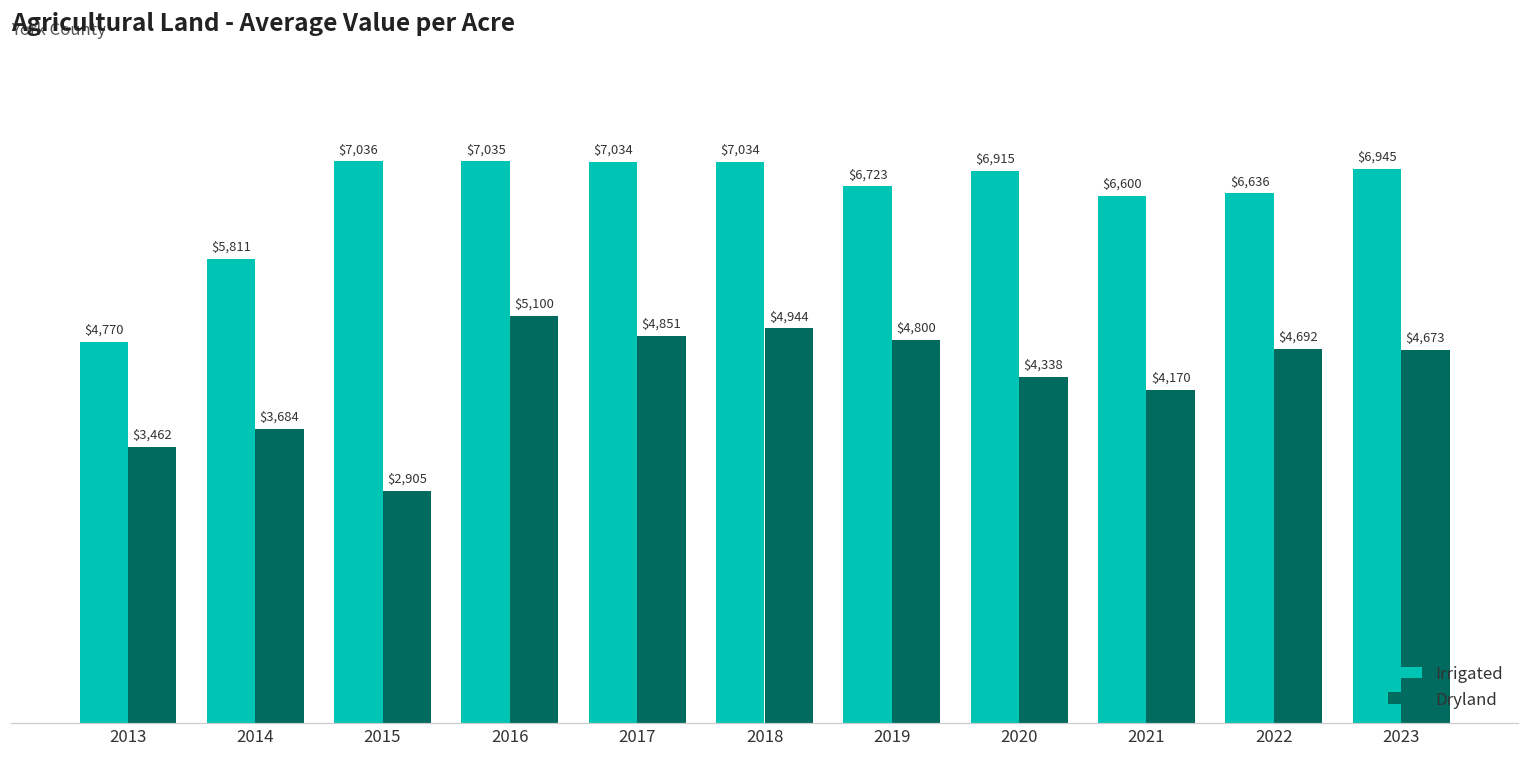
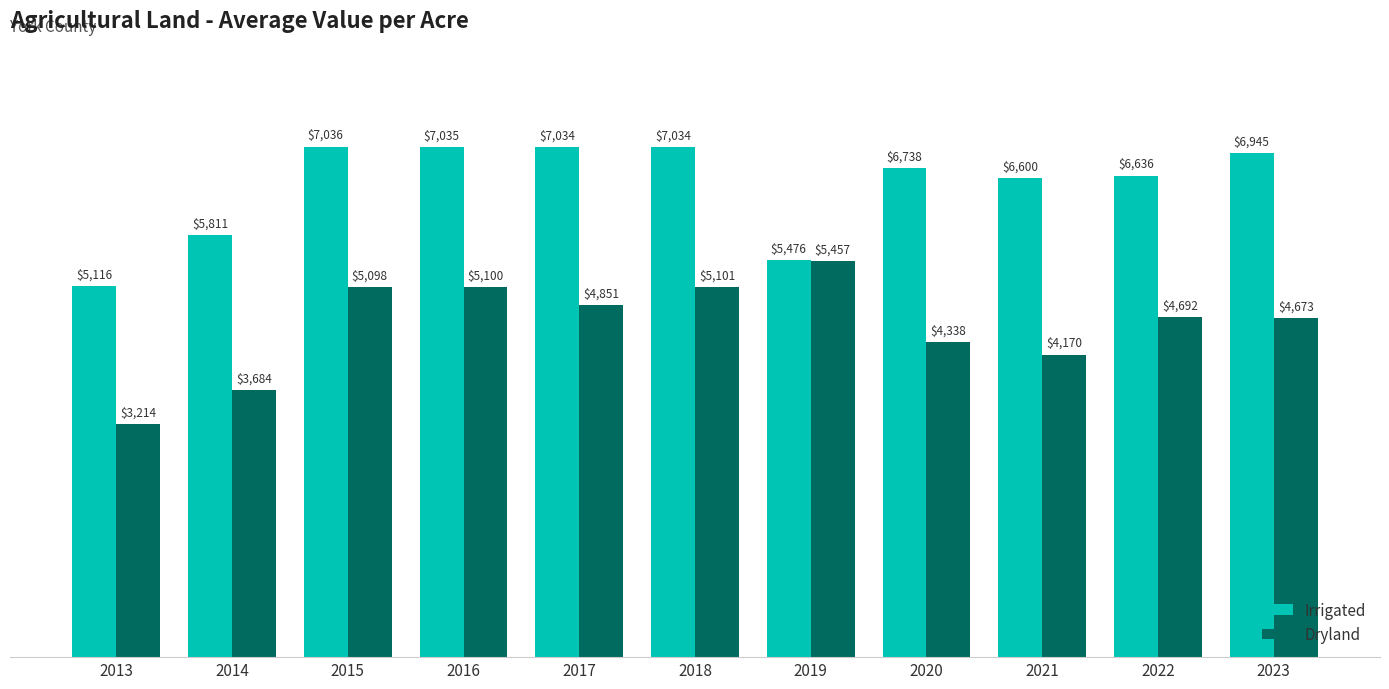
Irrigated, 2013: $4,770 -> $5,116
Dryland, 2013: $3,462 -> $3,214
Dryland, 2015: $2,905 -> $5,098
Dryland, 2018: $4,944 -> $5,101
Irrigated, 2019: $6,723 -> $5,476
Dryland, 2019: $4,800 -> $5,457
Irrigated, 2020: $6,915 -> $6,738
